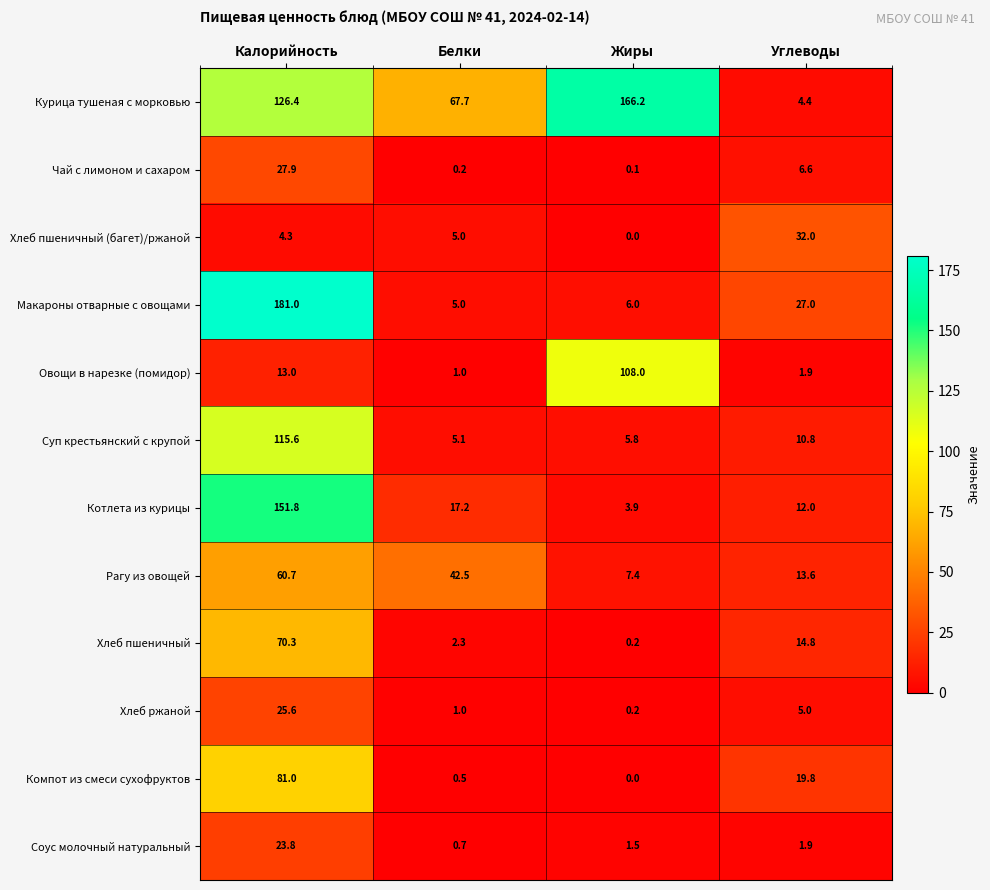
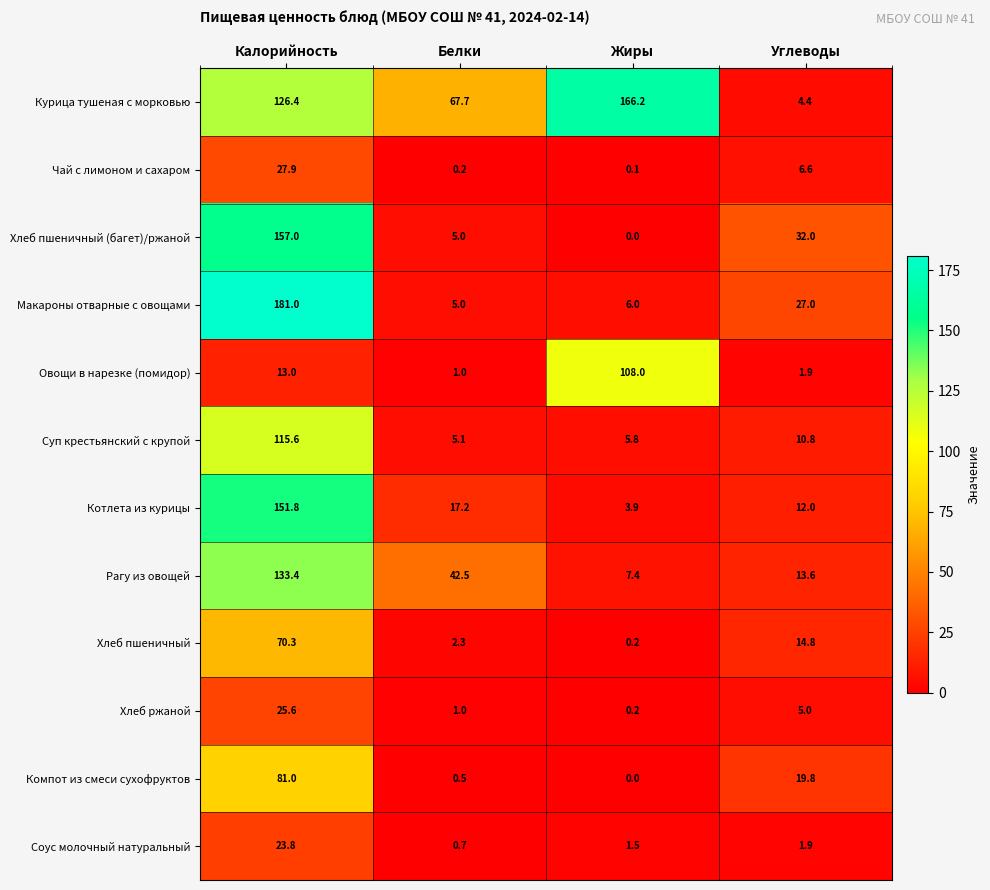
Хлеб пшеничный (багет)/ржаной, Калорийность: 4.3 -> 157.0
Рагу из овощей, Калорийность: 60.7 -> 133.4
